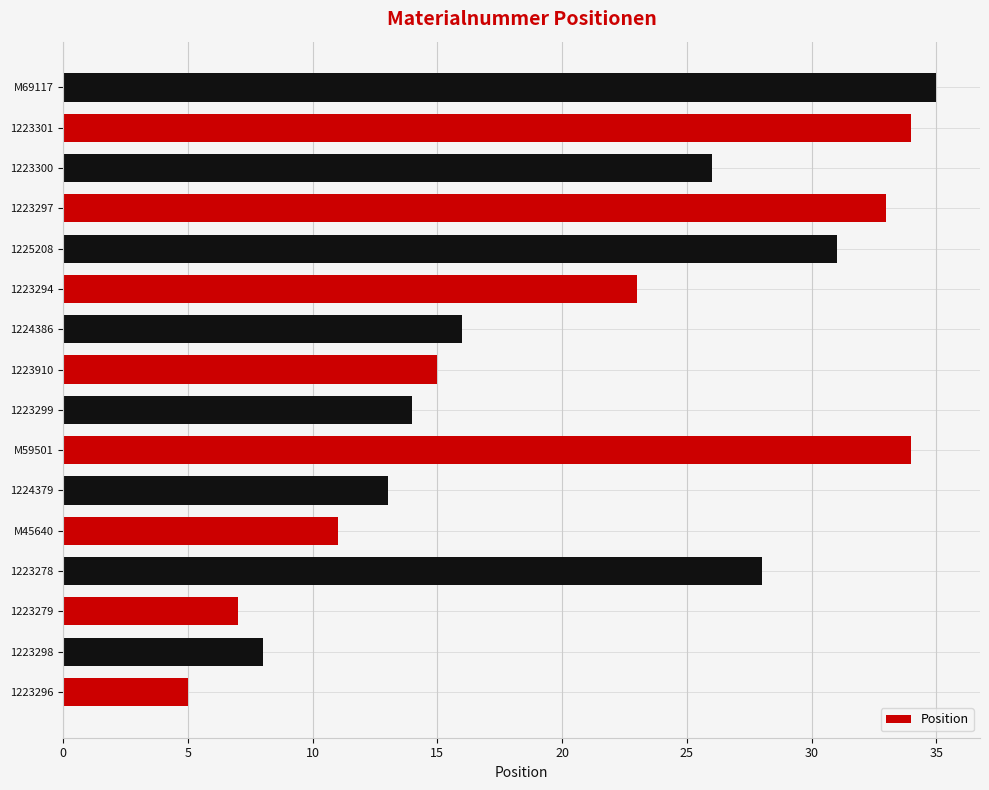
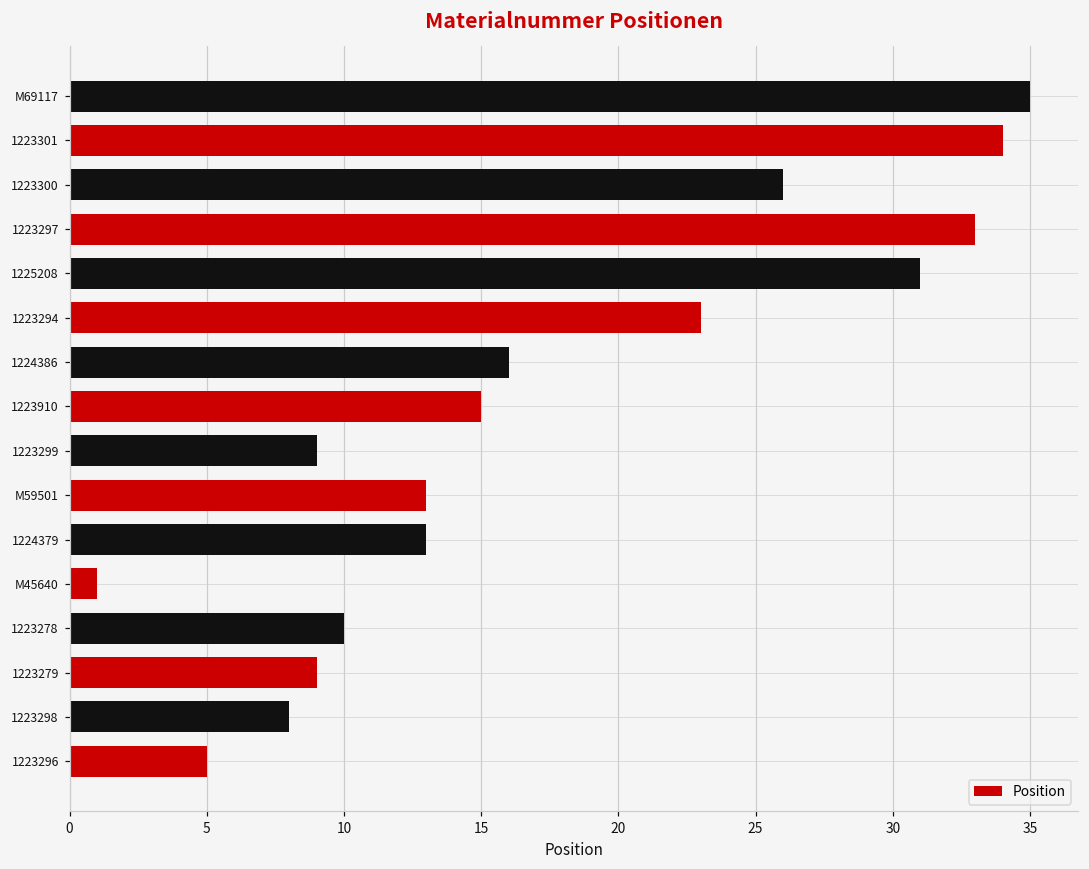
1223299: 14 -> 9
M59501: 34 -> 13
M45640: 11 -> 1
1223278: 28 -> 10
1223279: 7 -> 9
